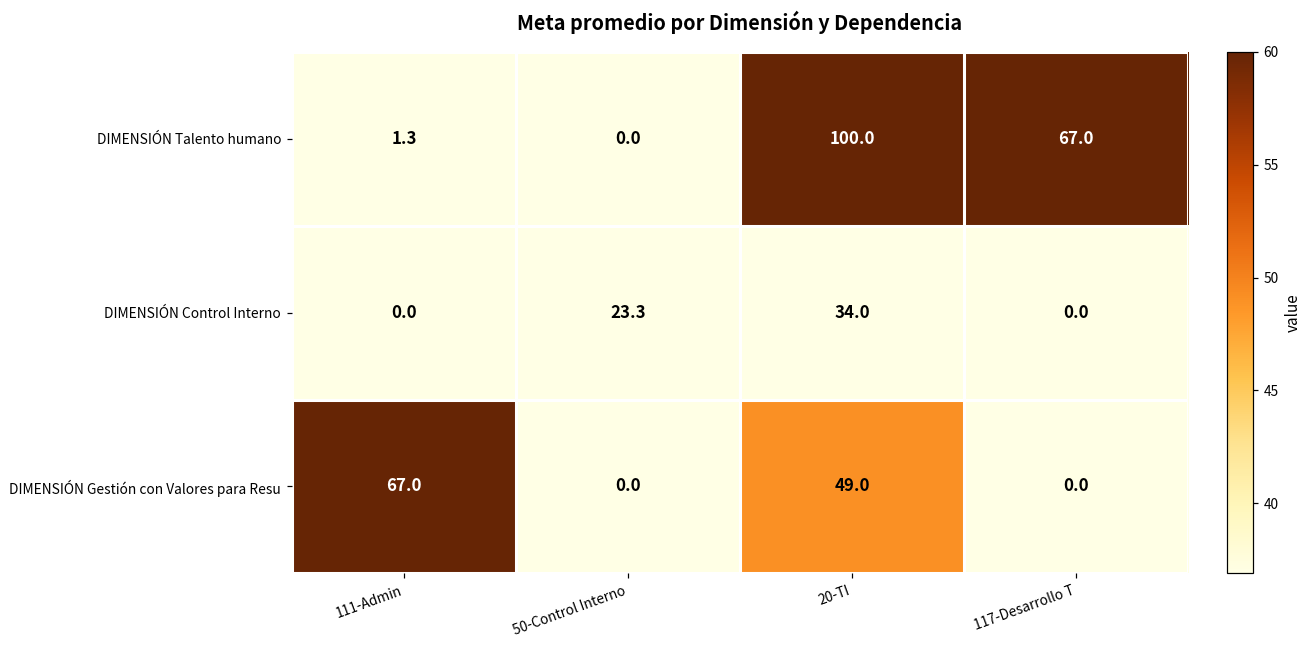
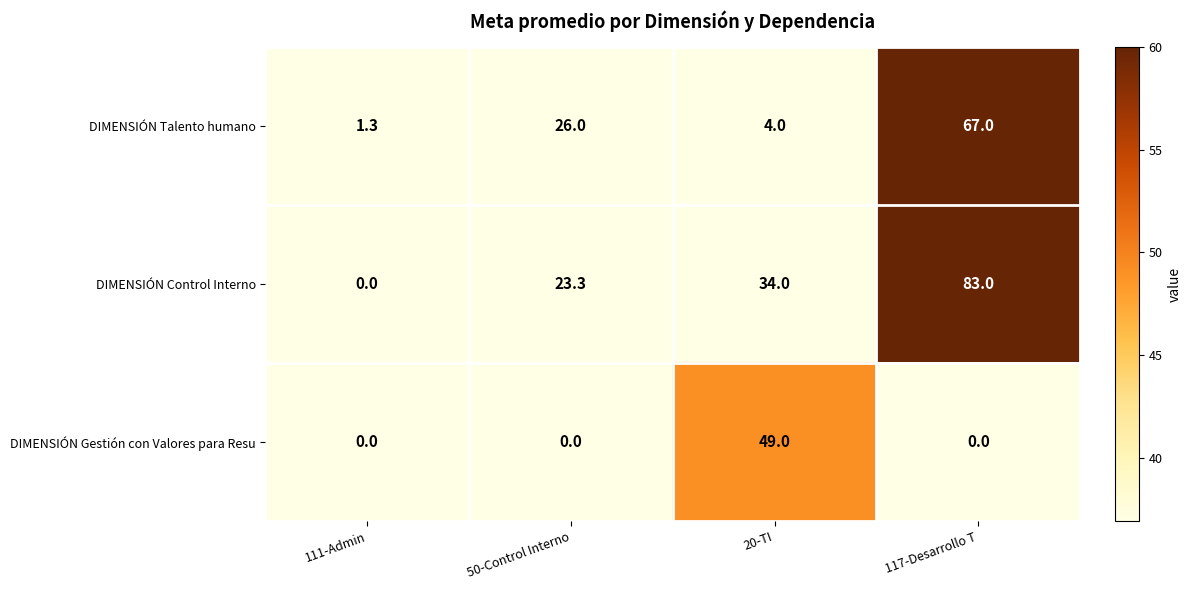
DIMENSIÓN Talento humano, 50-Control Interno: 0.0 -> 26.0
DIMENSIÓN Talento humano, 20-TI: 100.0 -> 4.0
DIMENSIÓN Control Interno, 117-Desarrollo T: 0.0 -> 83.0
DIMENSIÓN Gestión con Valores para Resu, 111-Admin: 67.0 -> 0.0
